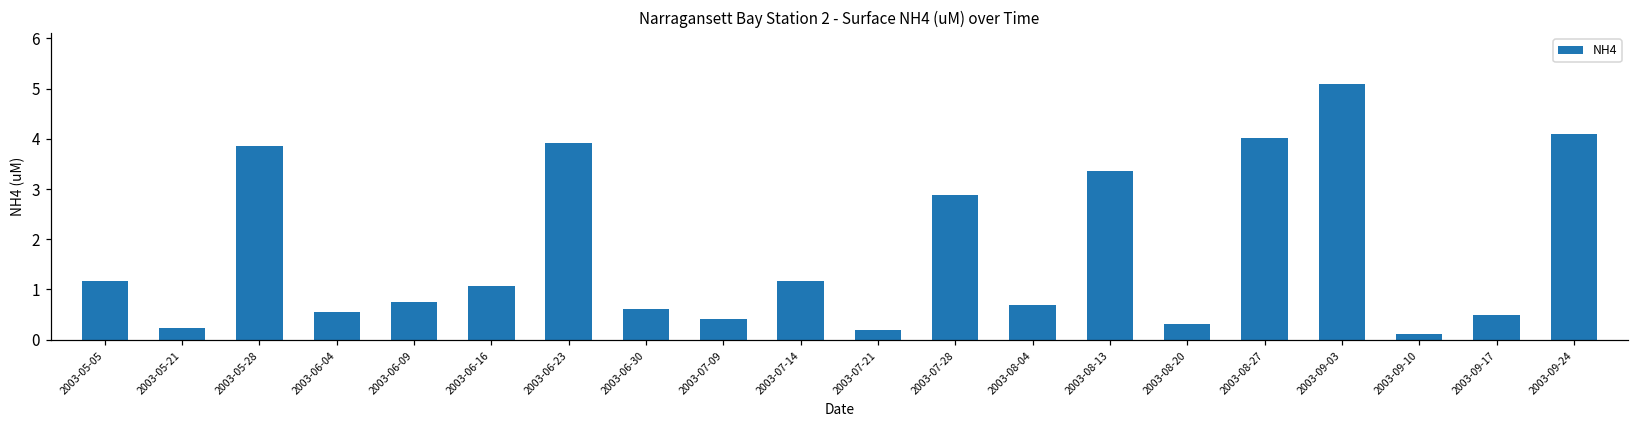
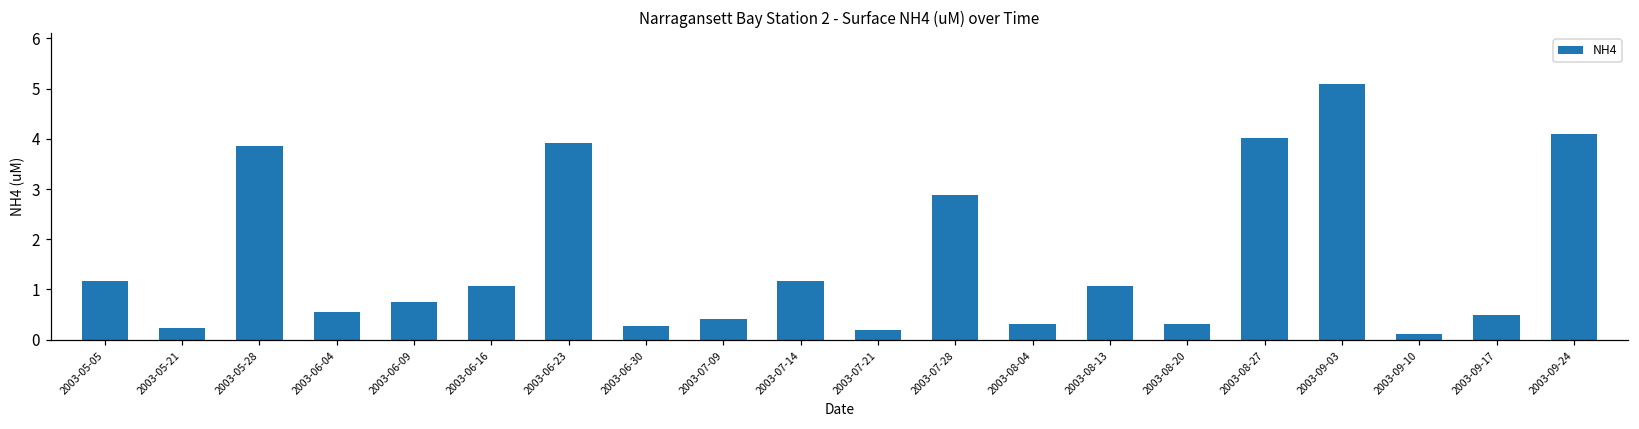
2003-06-30: 0.6 -> 0.3
2003-08-04: 0.7 -> 0.3
2003-08-13: 3.4 -> 1.1
